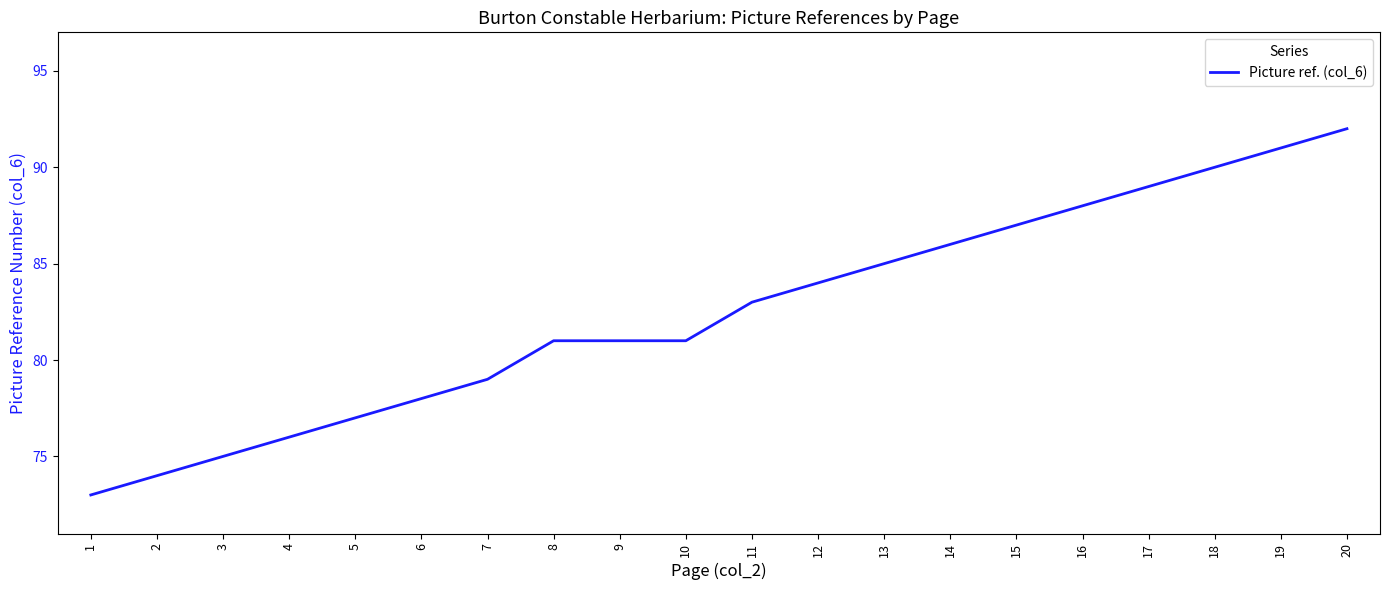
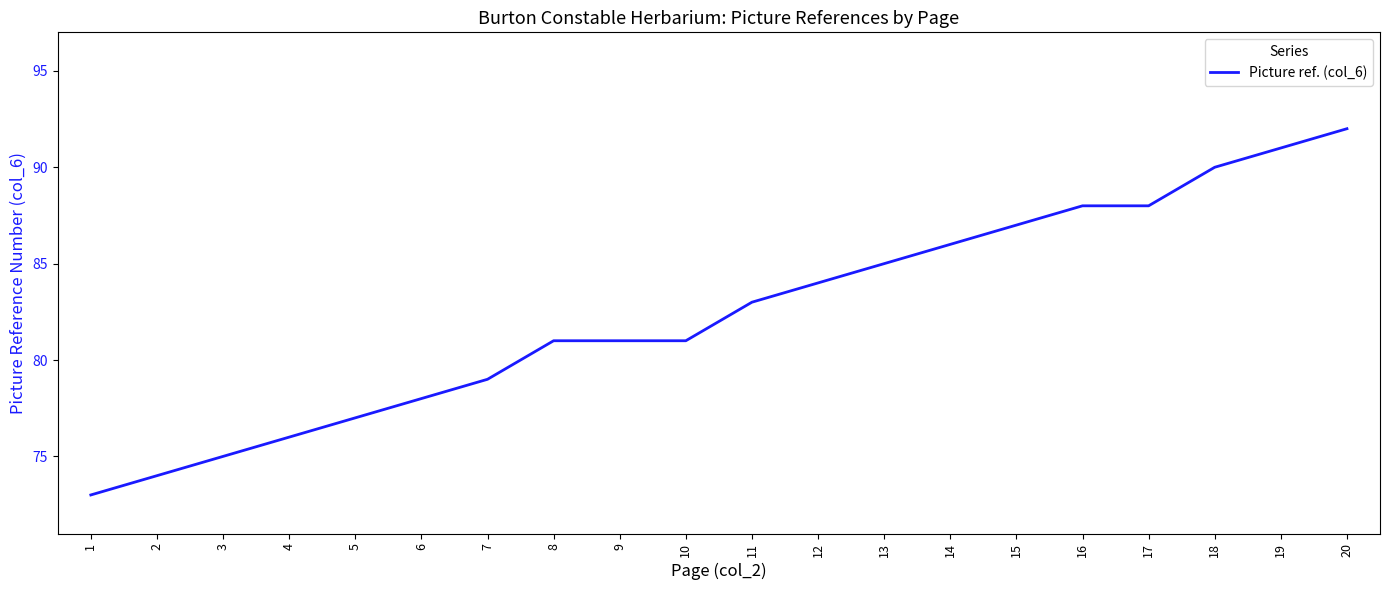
17: 89 -> 88
